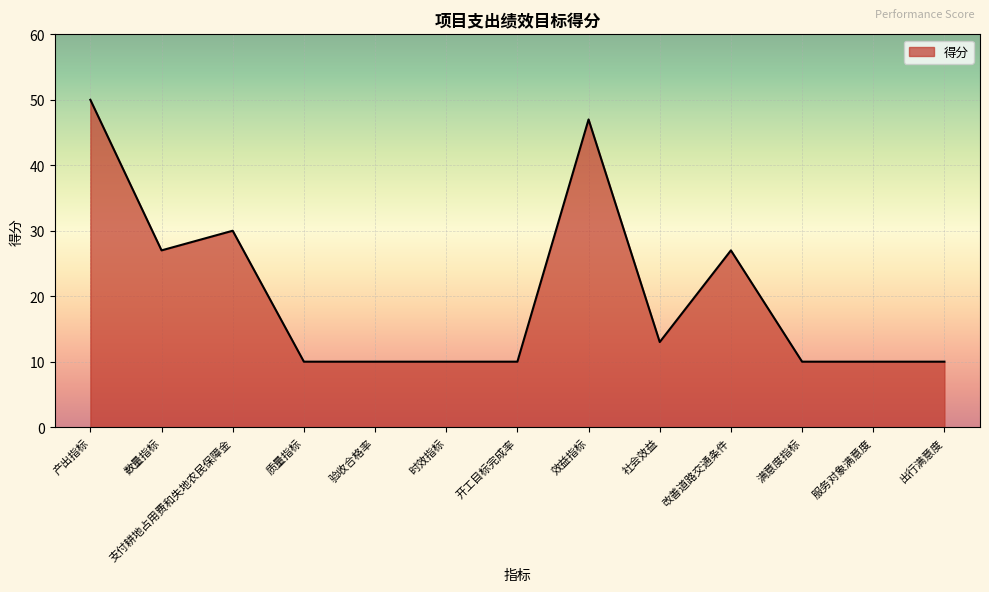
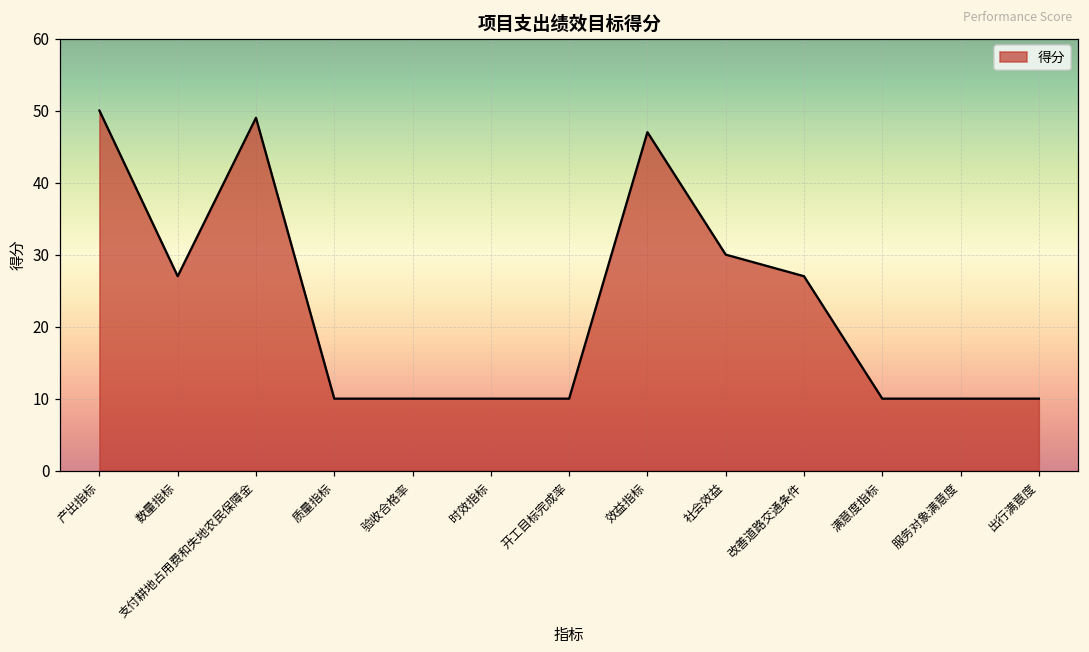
支付耕地占用费和失地农民保障金: 30 -> 49
社会效益: 13 -> 30
